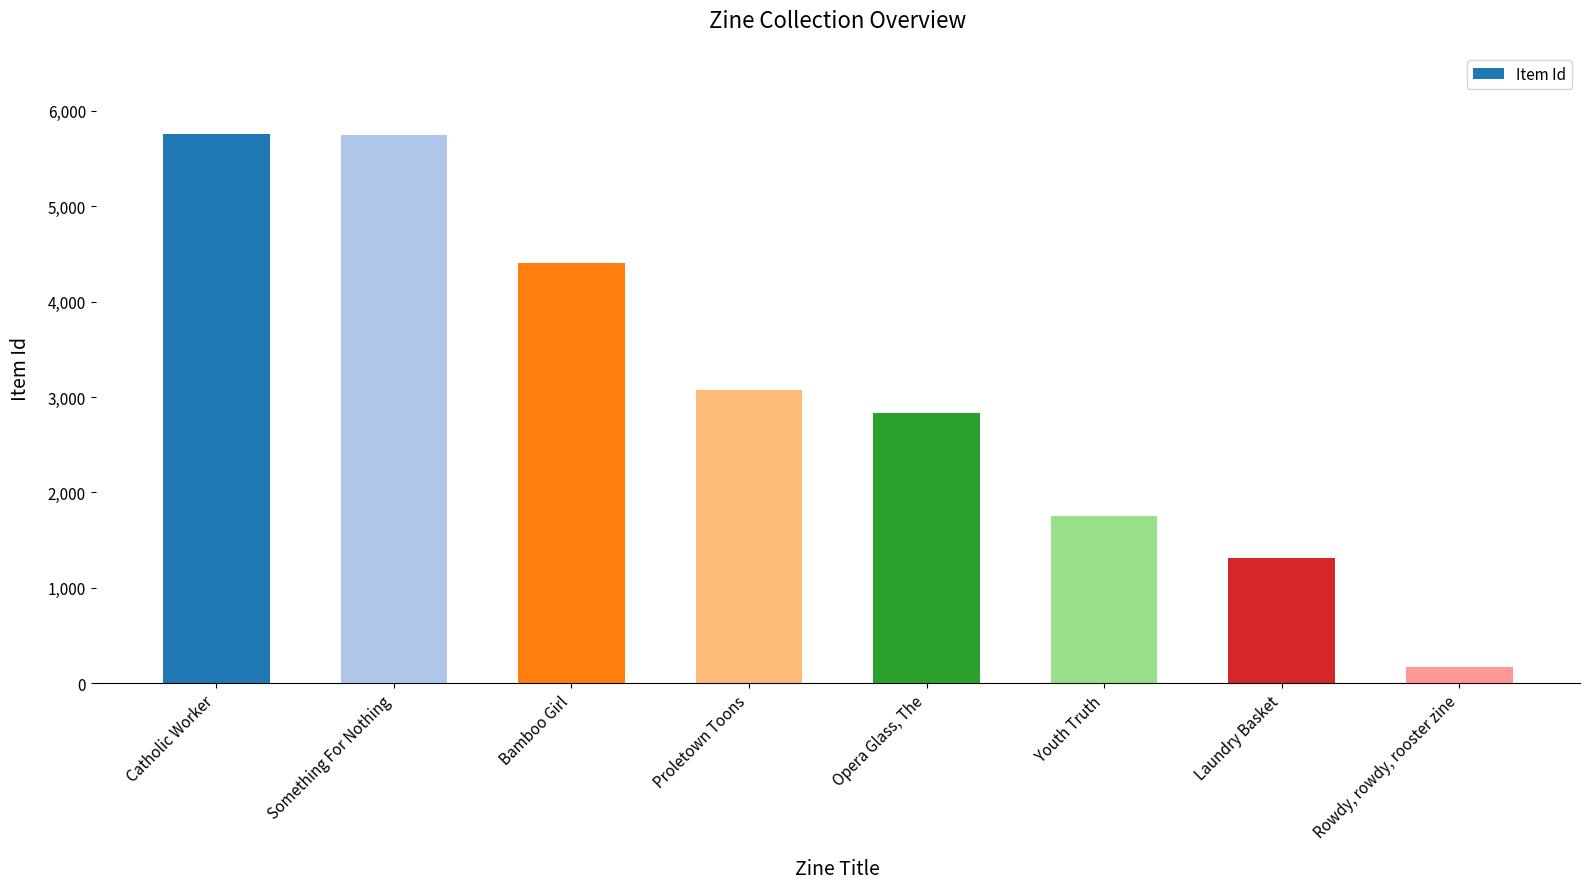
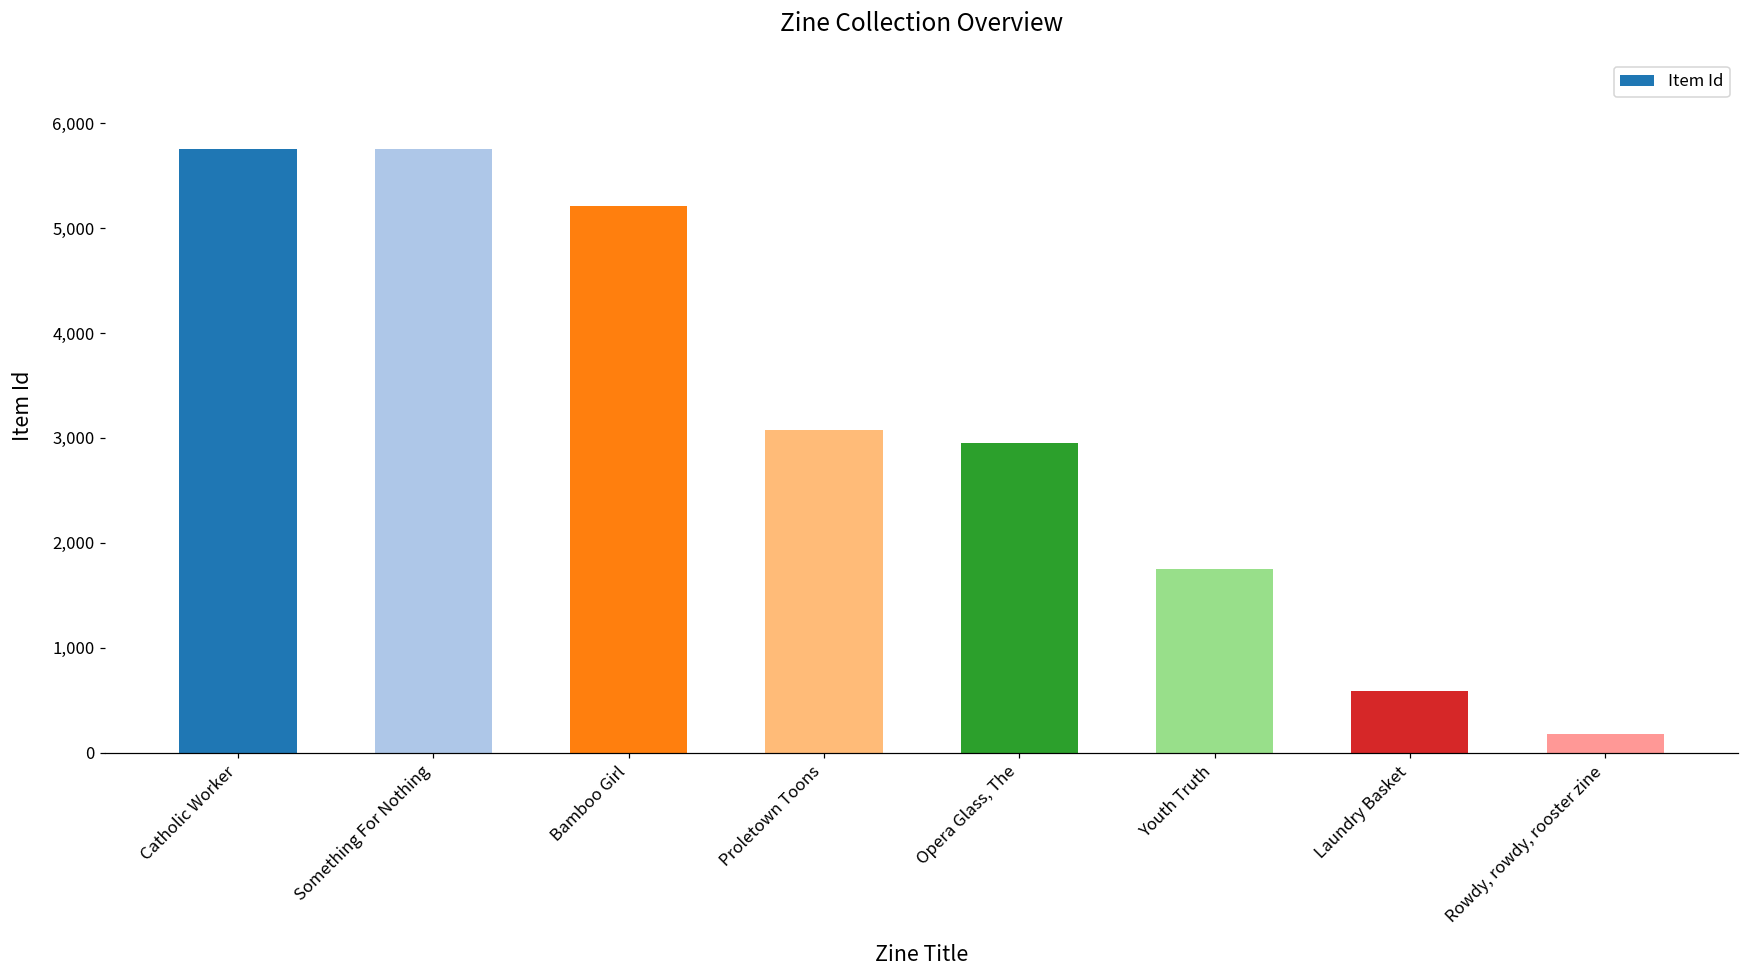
Bamboo Girl: 4,400 -> 5,200
Opera Glass, The: 2,800 -> 3,000
Laundry Basket: 1,300 -> 600
